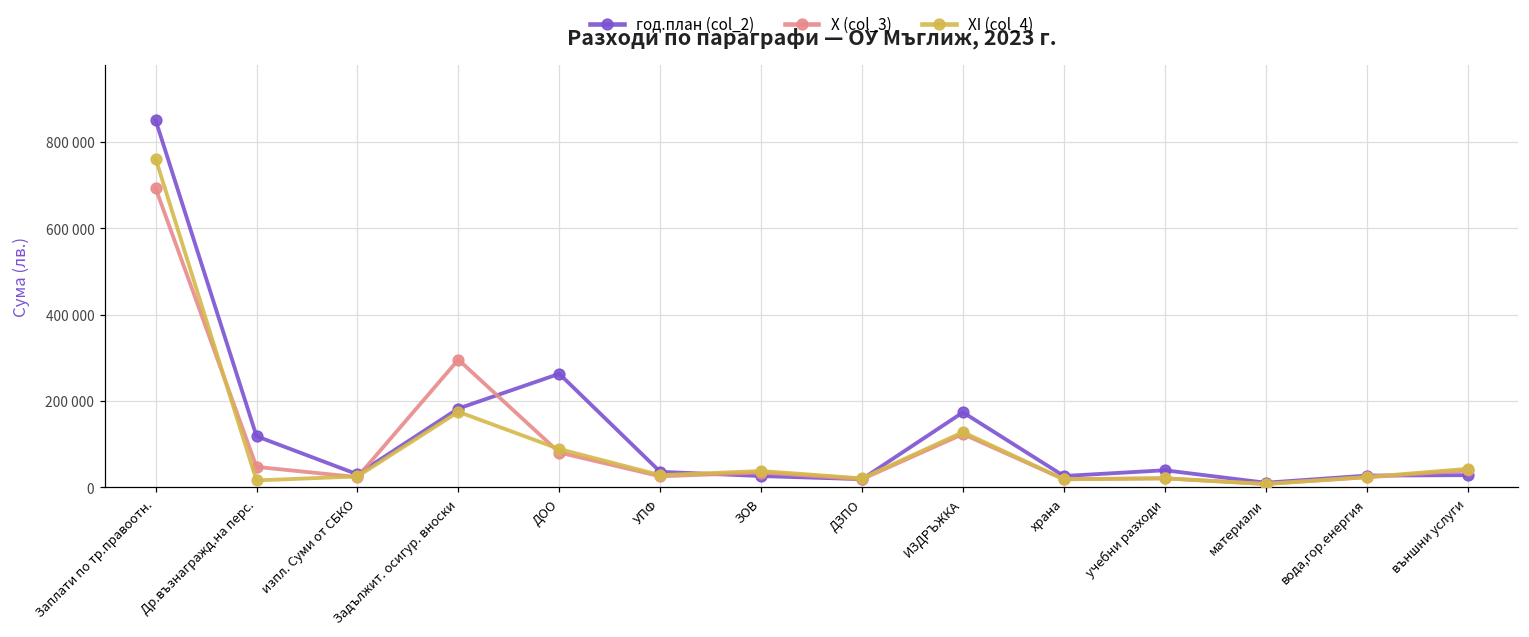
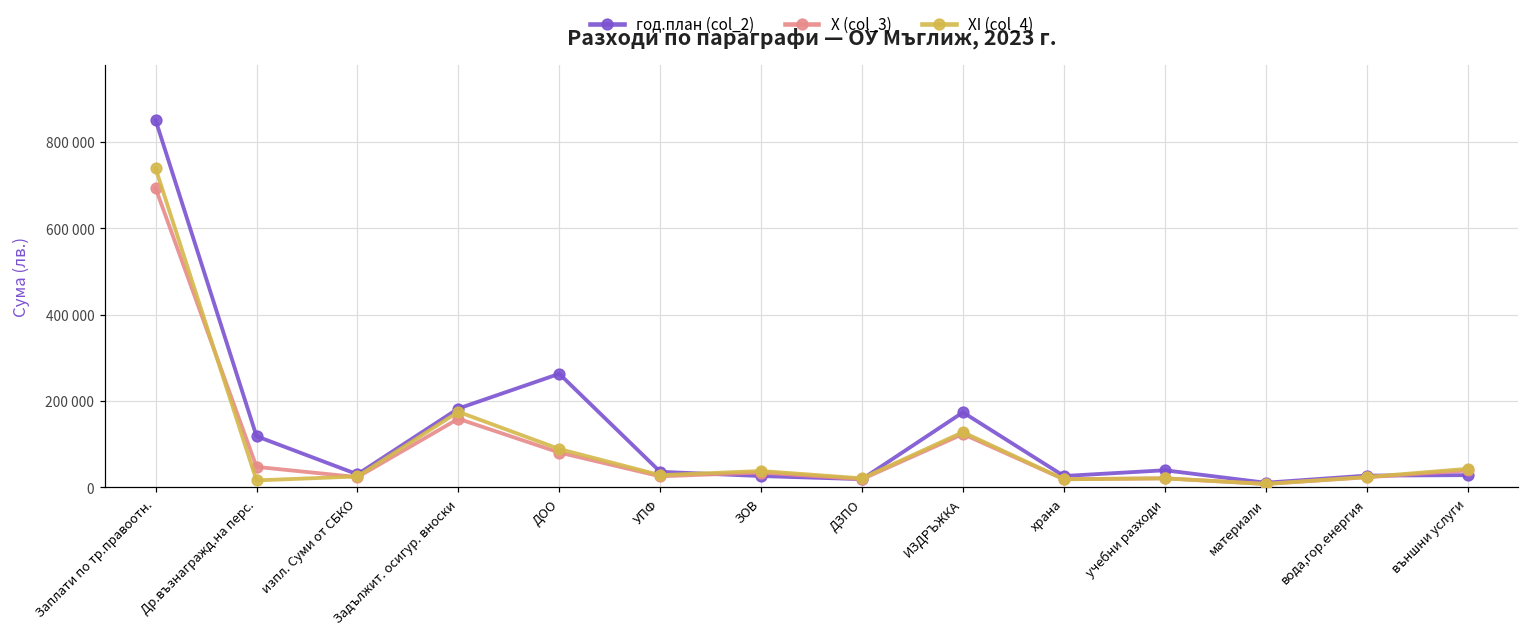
ХІ (col_4), Заплати по тр.правоотн.: 760000 -> 740000
Х (col_3), Задължит. осигур. вноски: 300000 -> 160000
